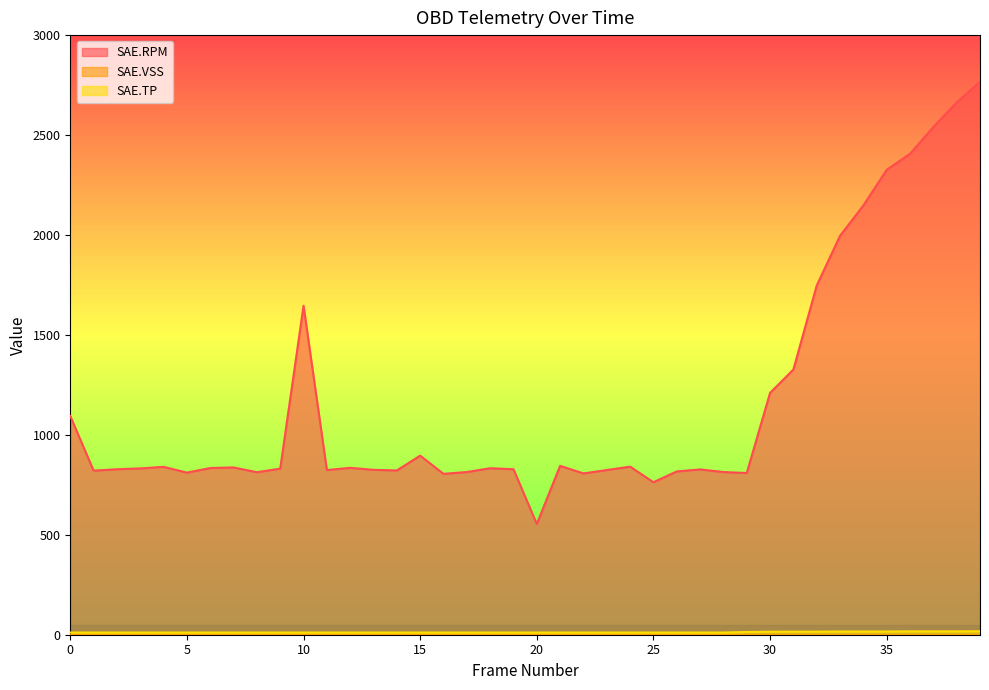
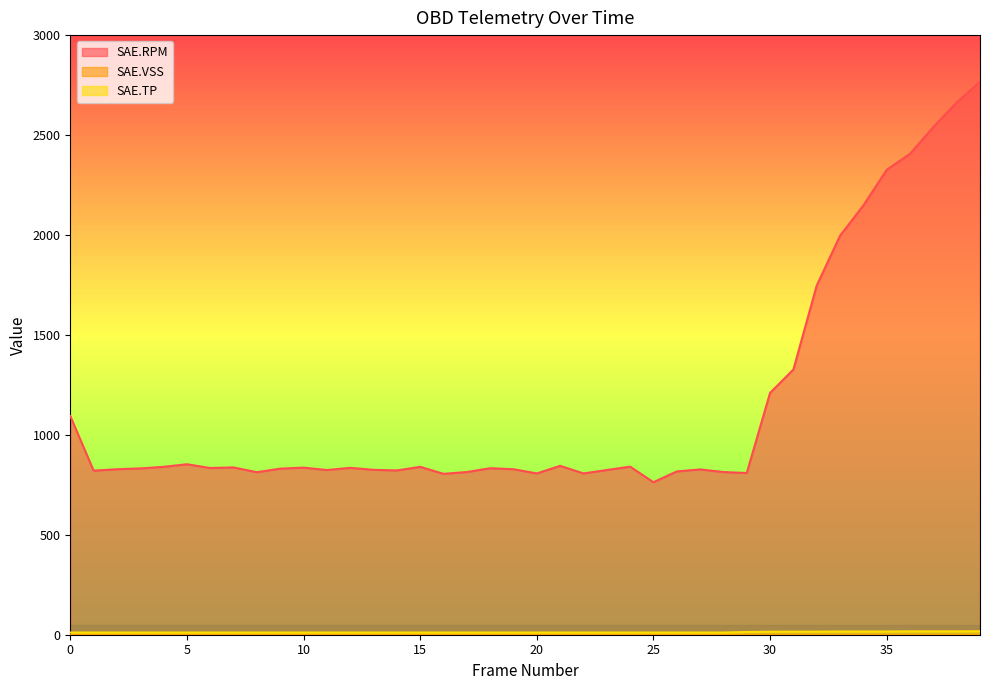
SAE.RPM, 5: 810 -> 850
SAE.RPM, 10: 1650 -> 840
SAE.RPM, 15: 900 -> 840
SAE.RPM, 20: 550 -> 810
